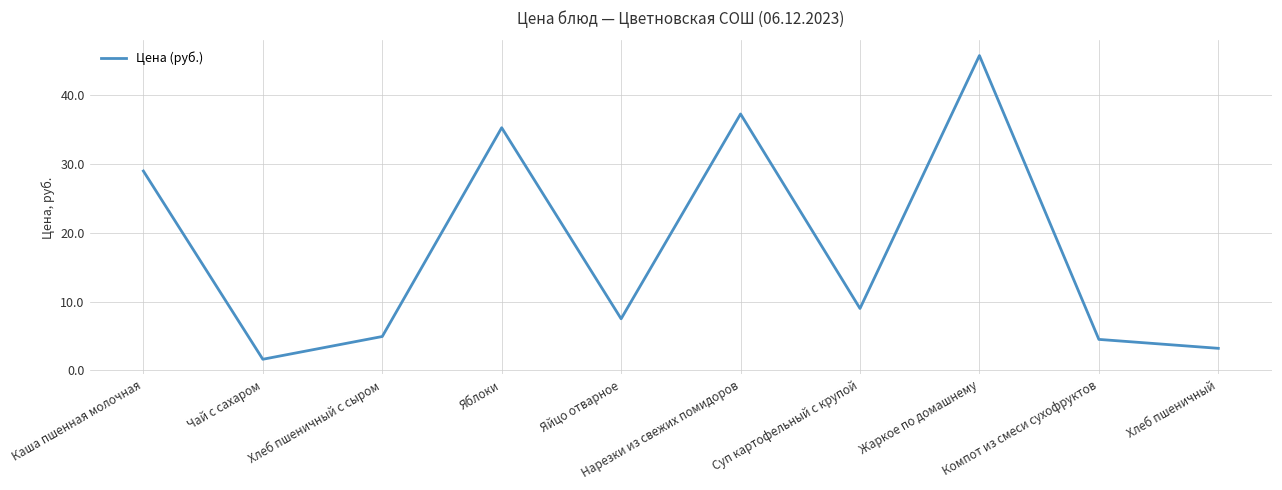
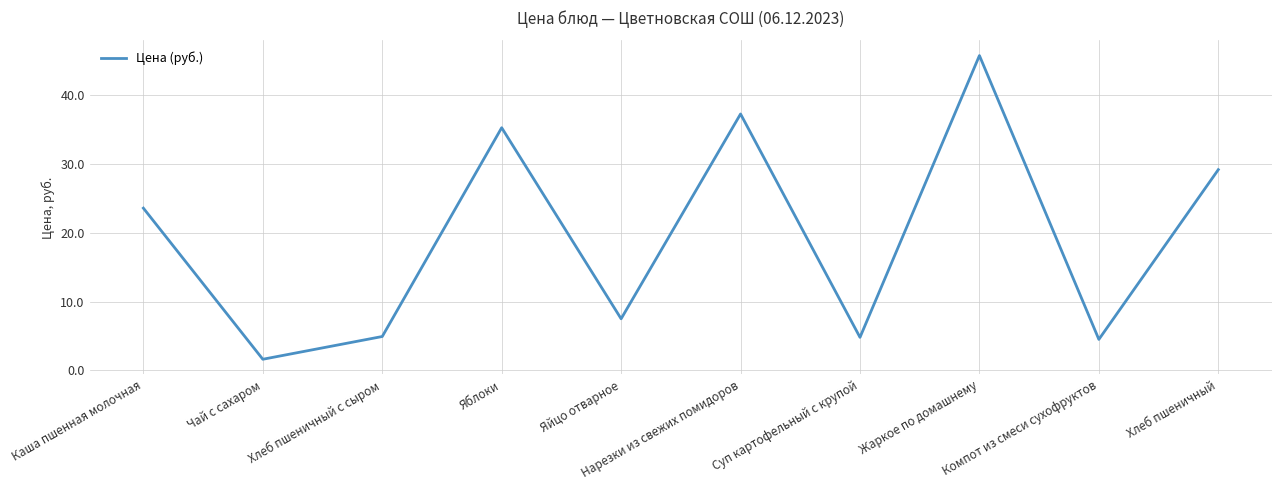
Каша пшенная молочная: 29 -> 24
Суп картофельный с крупой: 9 -> 5
Хлеб пшеничный: 3 -> 29
